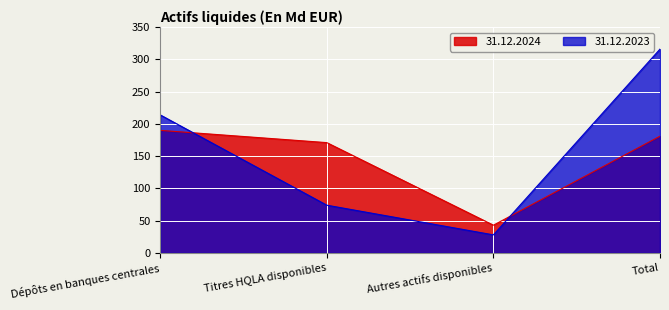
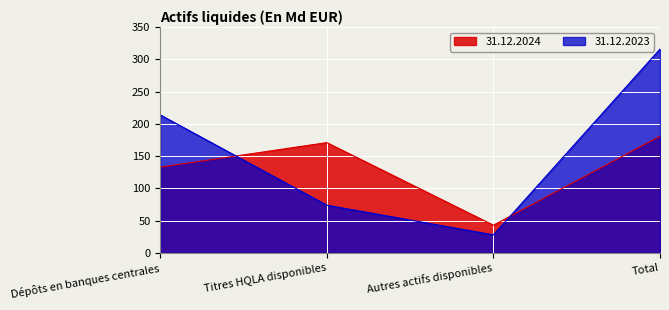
31.12.2024, Dépôts en banques centrales: 190 -> 130
